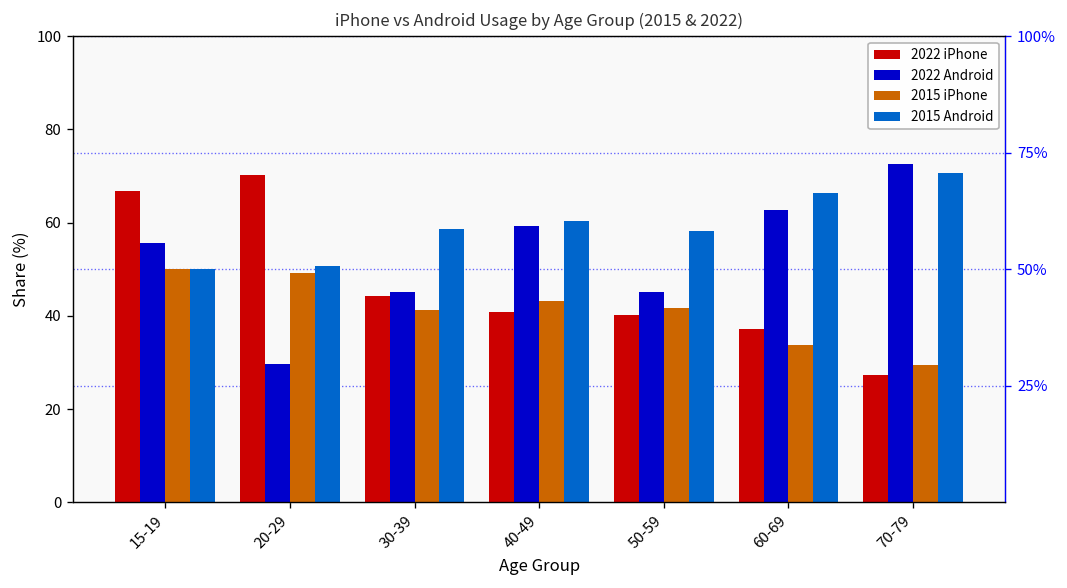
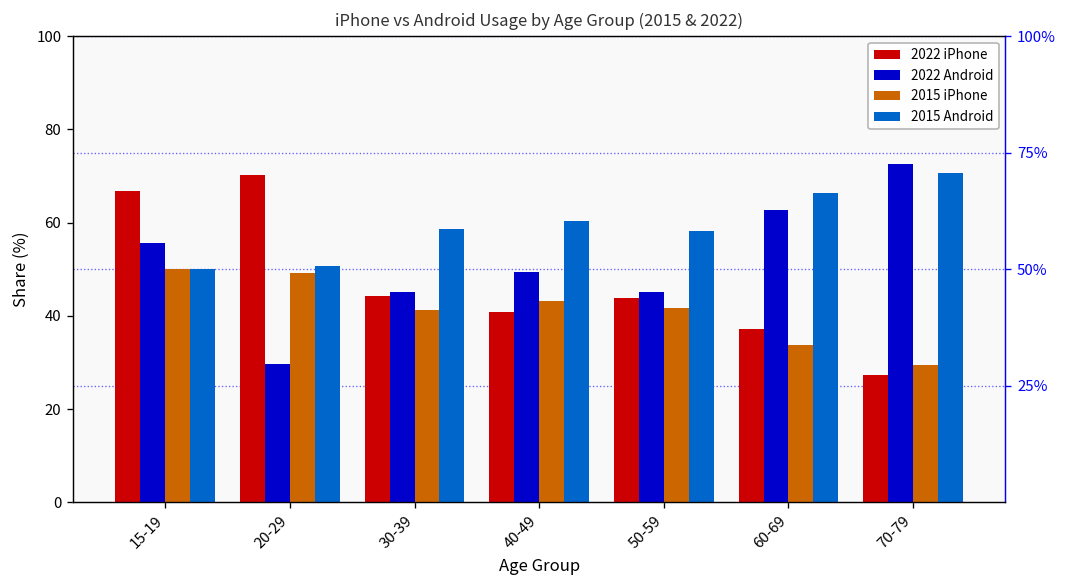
2022 Android, 40-49: 59 -> 49
2022 iPhone, 50-59: 40 -> 44
